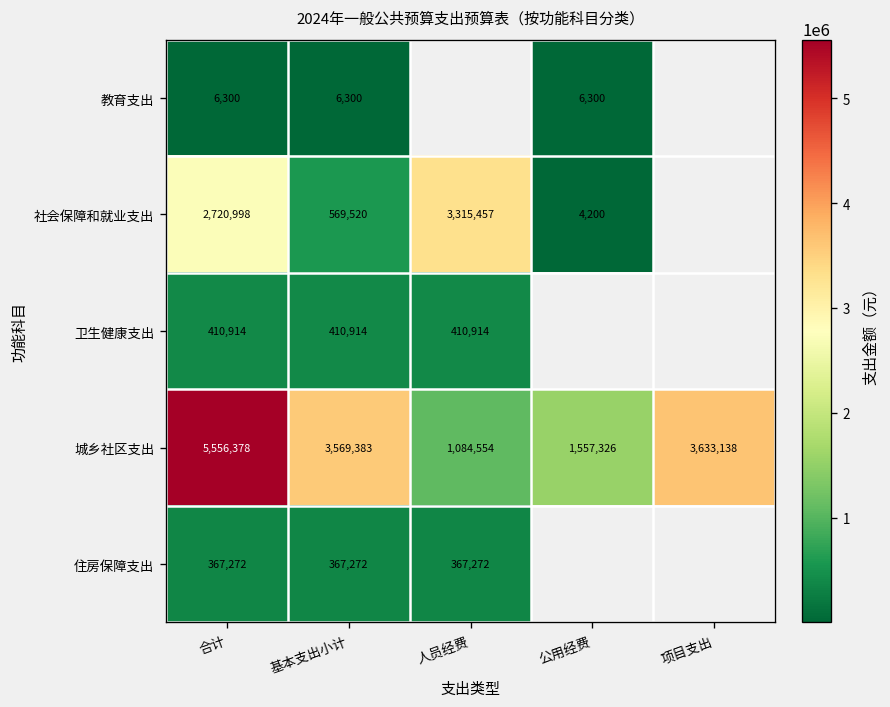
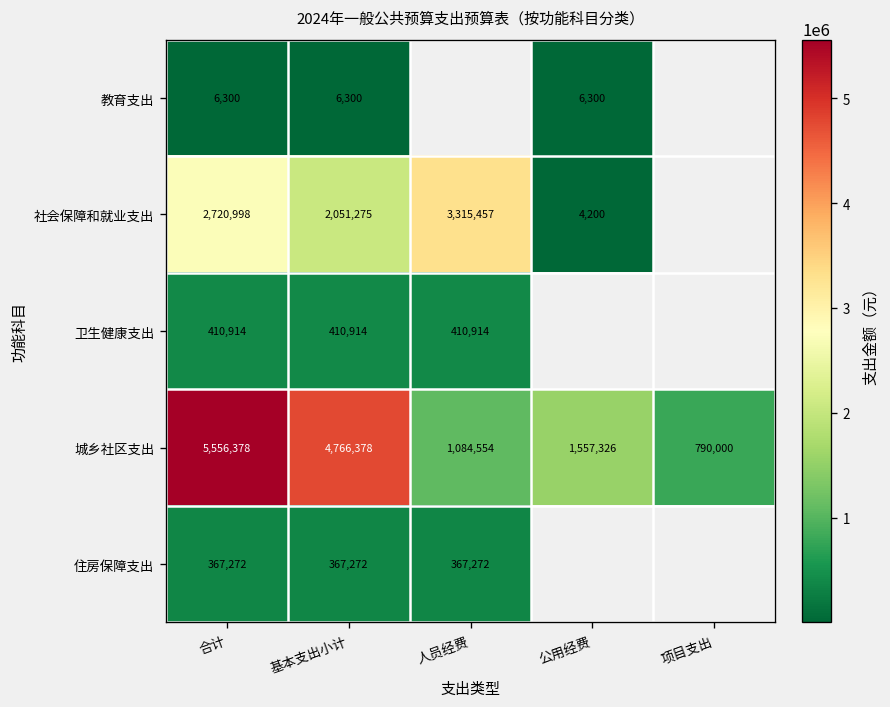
社会保障和就业支出, 基本支出小计: 569,520 -> 2,051,275
城乡社区支出, 基本支出小计: 3,569,383 -> 4,766,378
城乡社区支出, 项目支出: 3,633,138 -> 790,000
